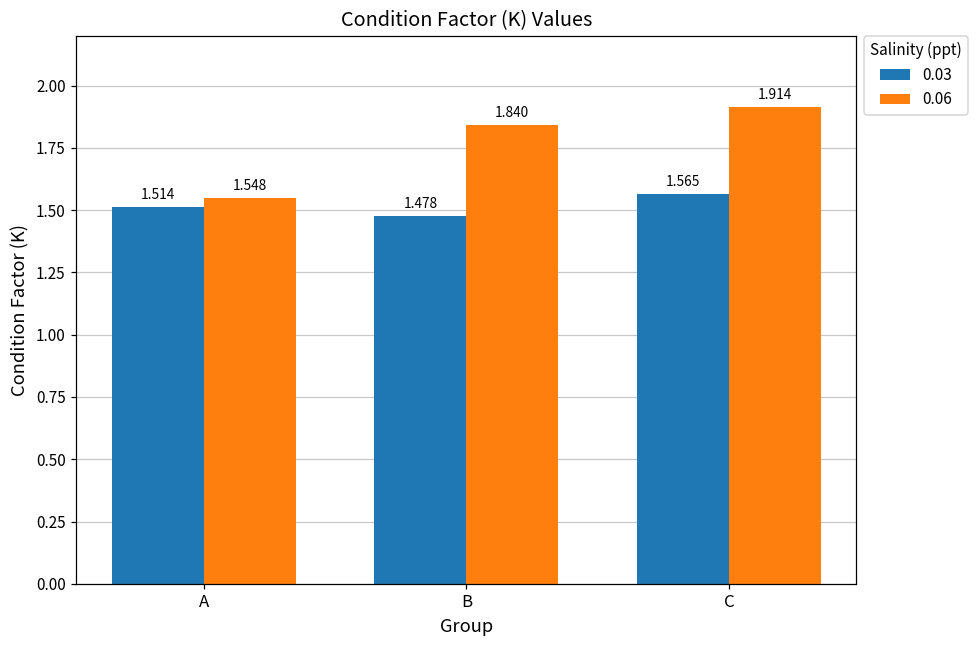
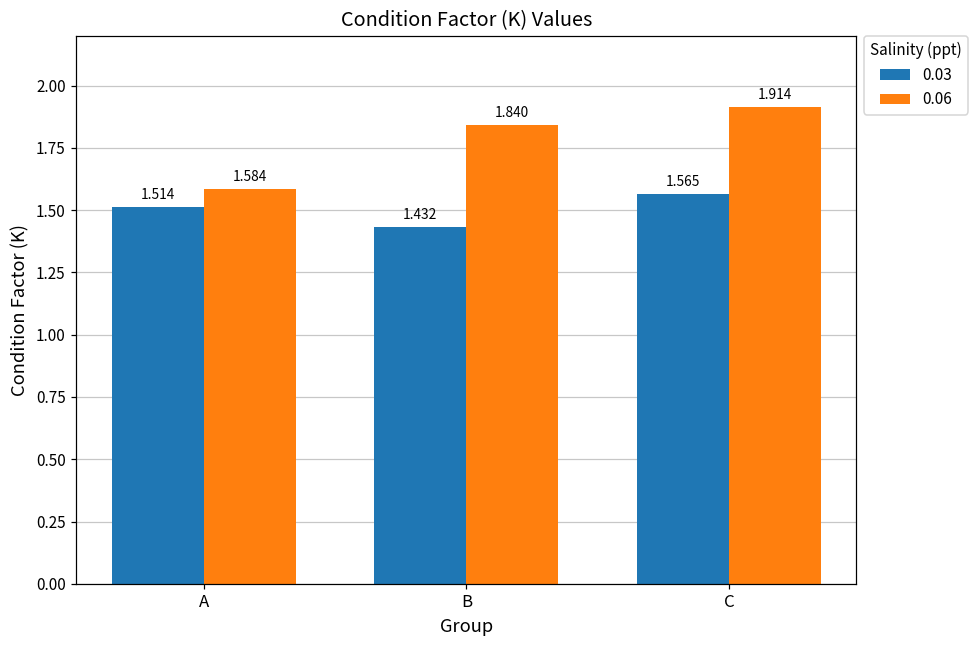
0.06, A: 1.548 -> 1.584
0.03, B: 1.478 -> 1.432
